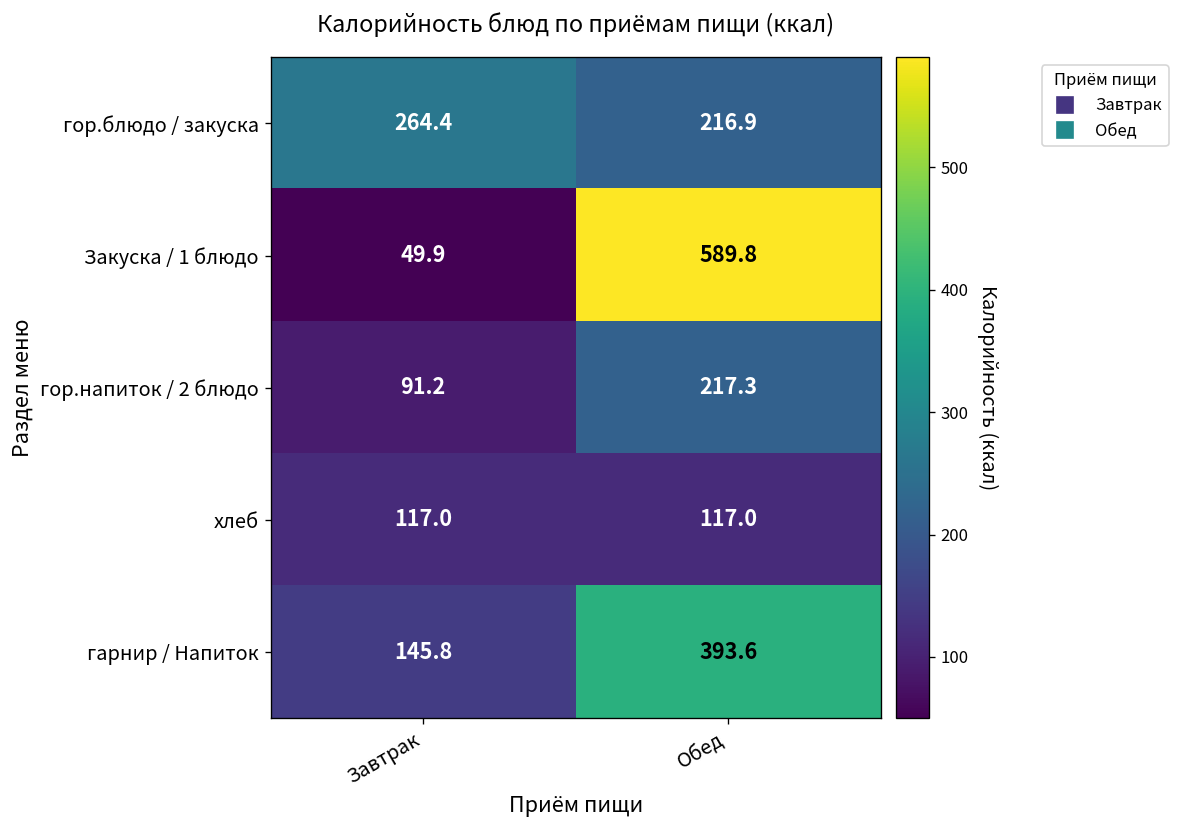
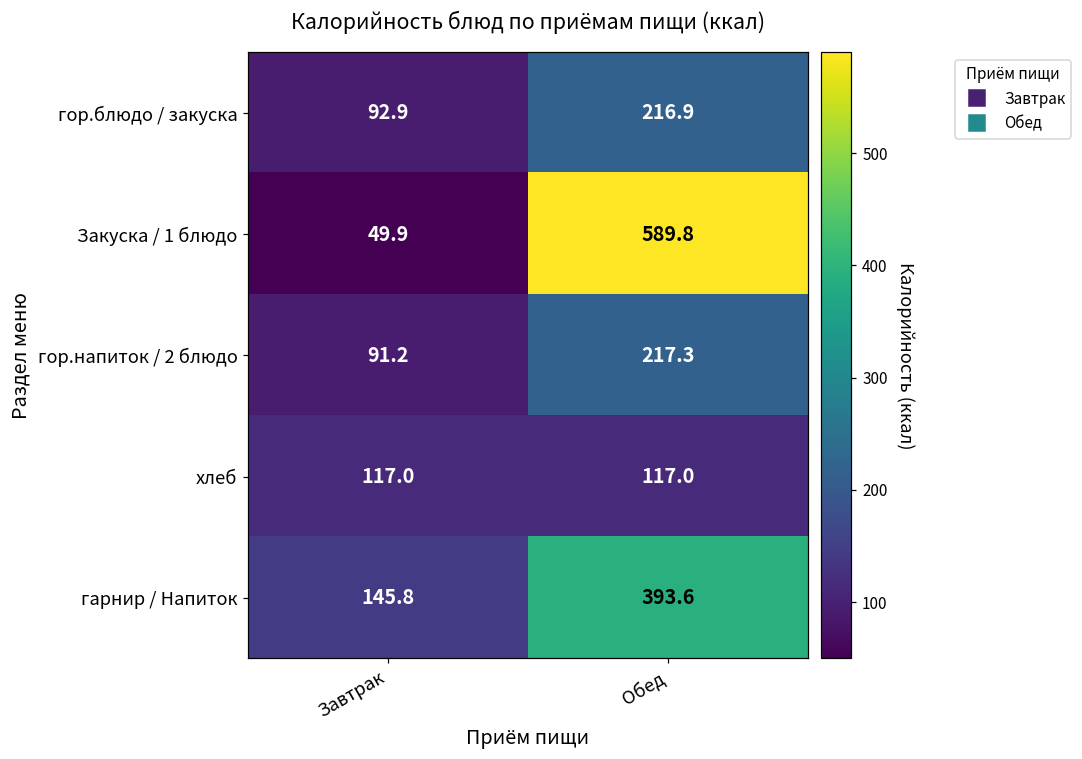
гор.блюдо / закуска, Завтрак: 264.4 -> 92.9
